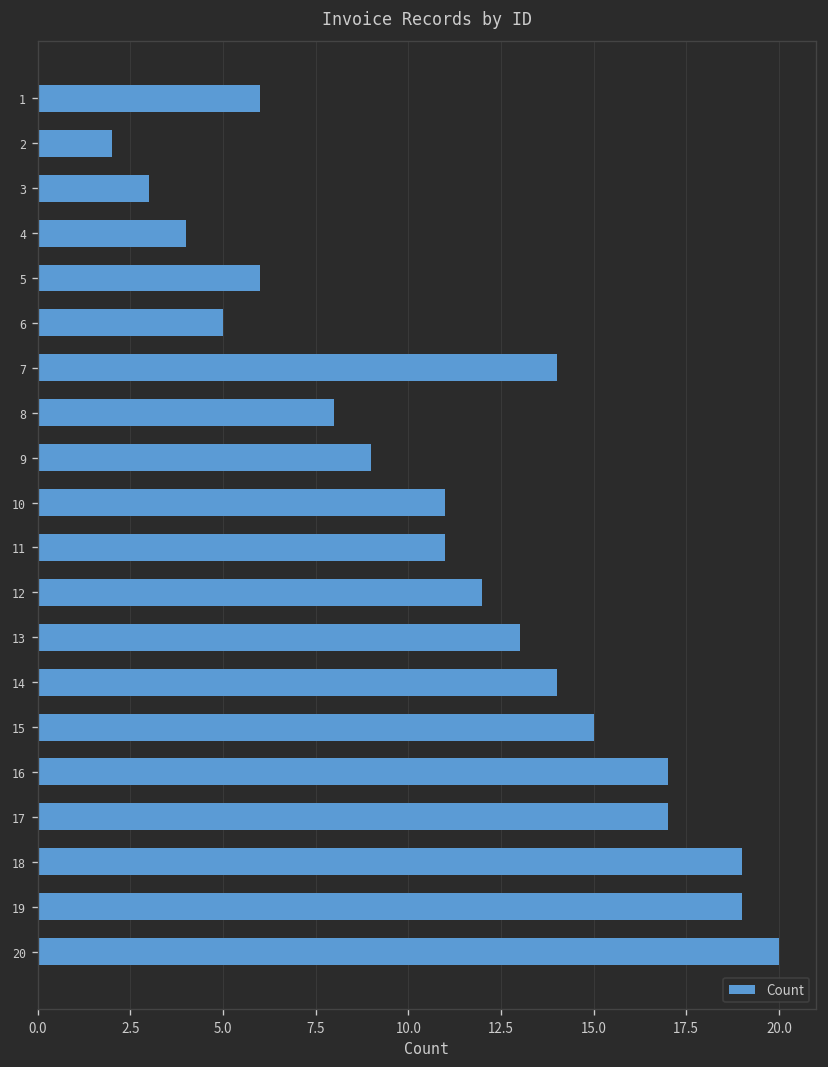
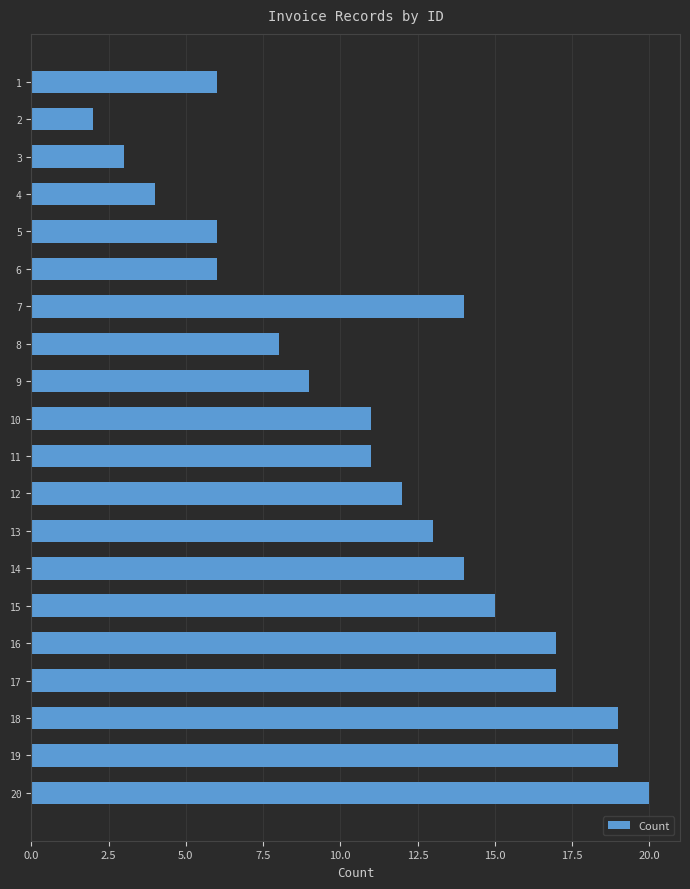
6: 5 -> 6
